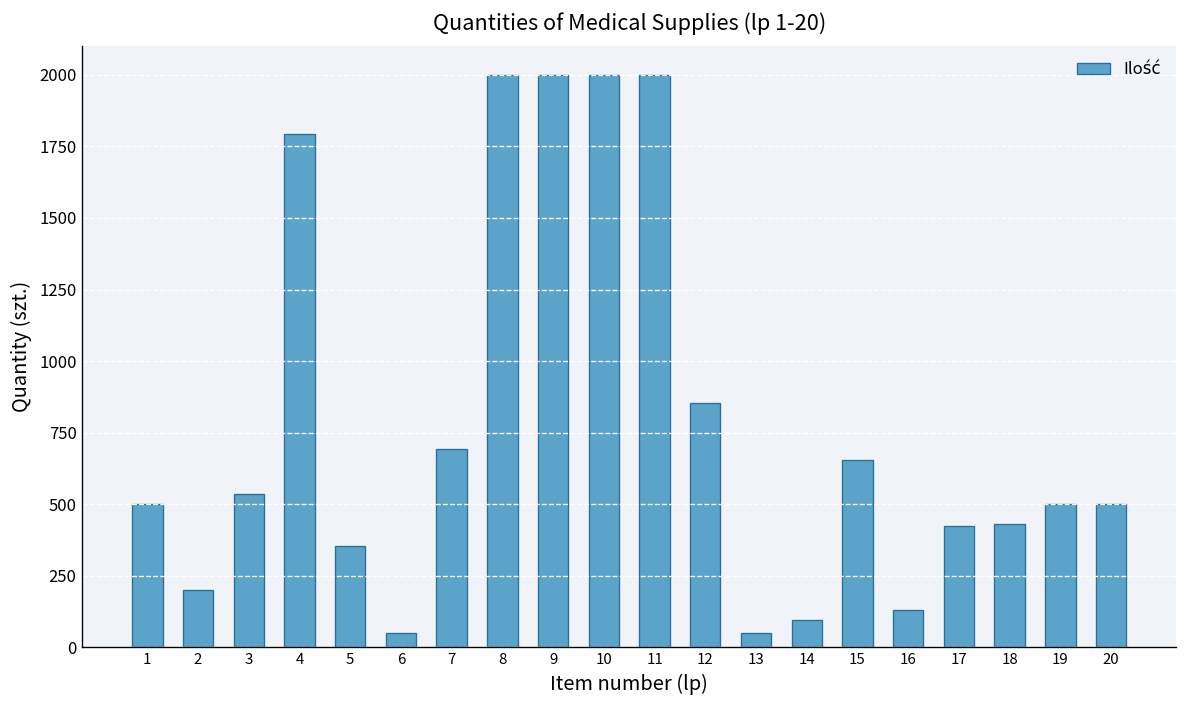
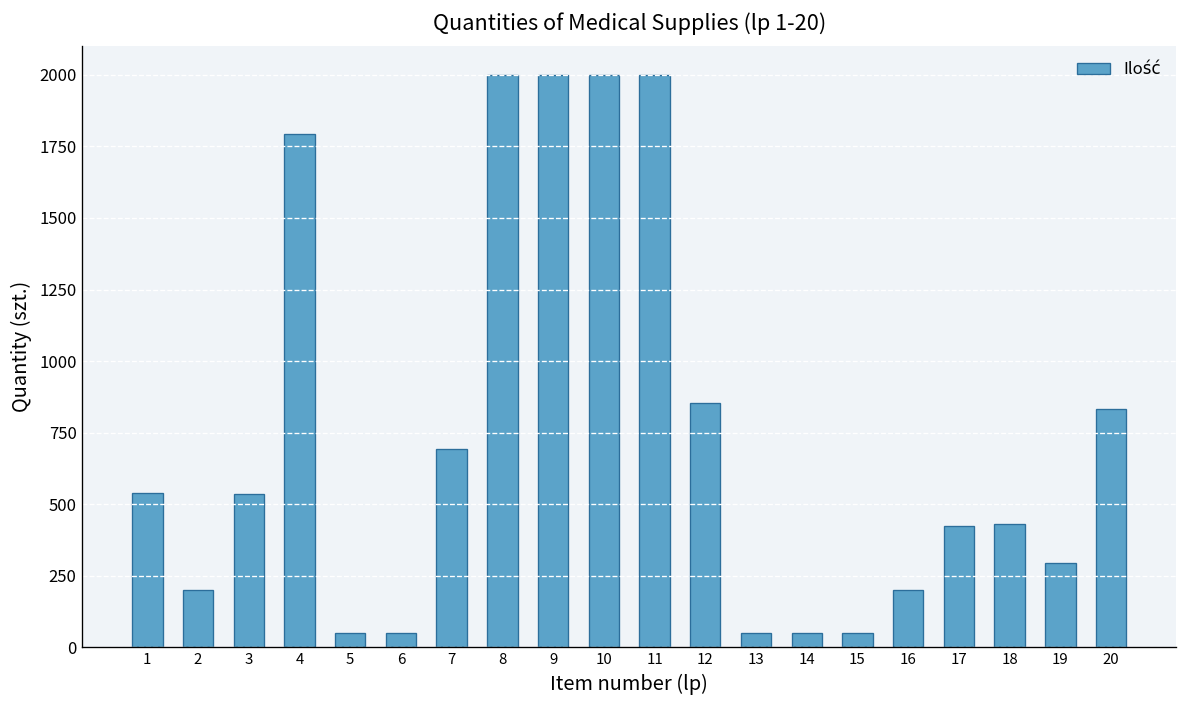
1: 500 -> 540
5: 350 -> 50
14: 90 -> 50
15: 660 -> 50
16: 130 -> 200
19: 500 -> 290
20: 500 -> 830
